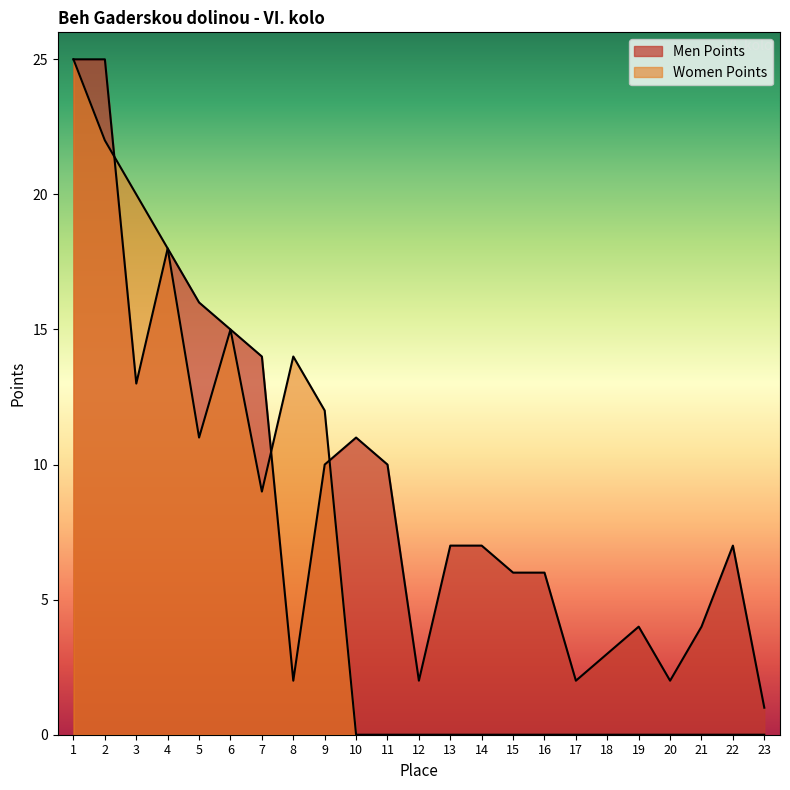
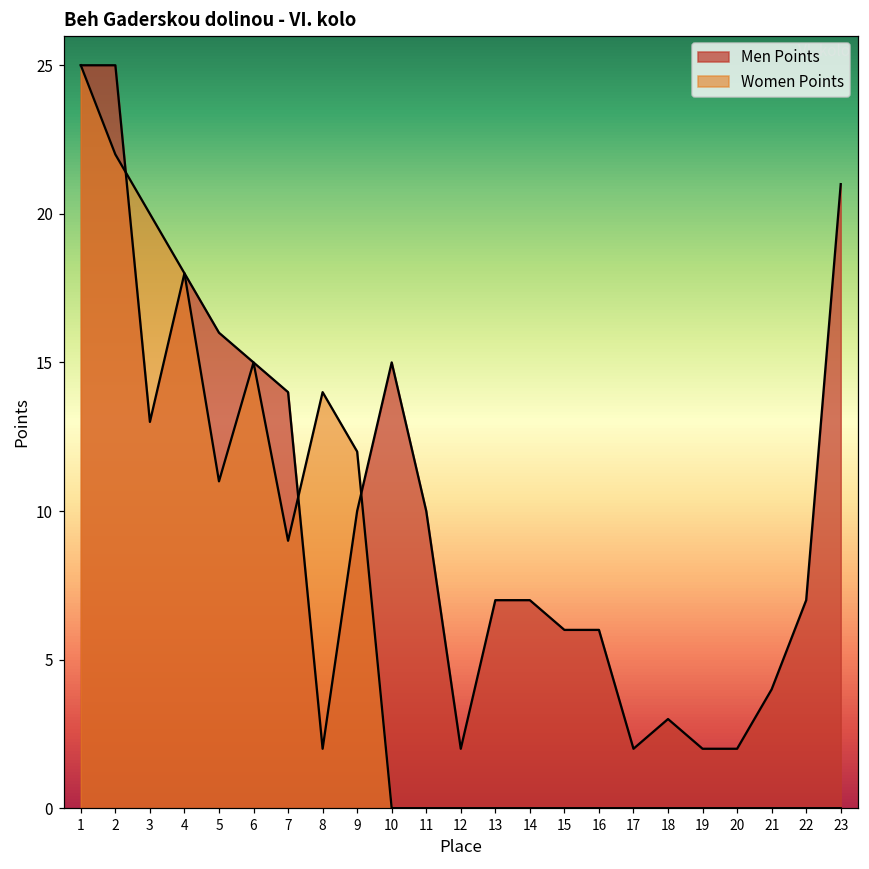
Men Points, 10: 11 -> 15
Men Points, 19: 4 -> 2
Men Points, 23: 1 -> 21
